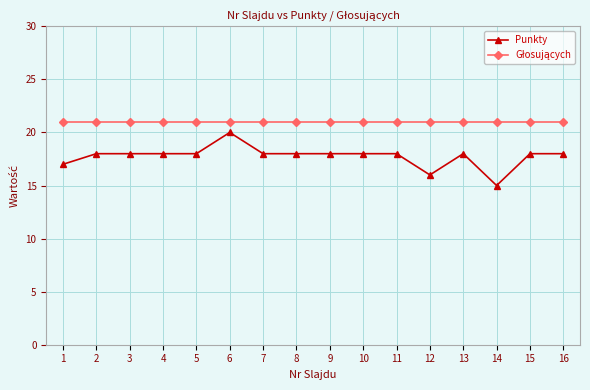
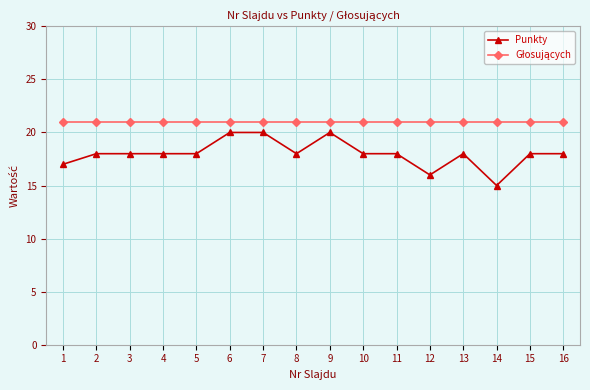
Punkty, 7: 18 -> 20
Punkty, 9: 18 -> 20
